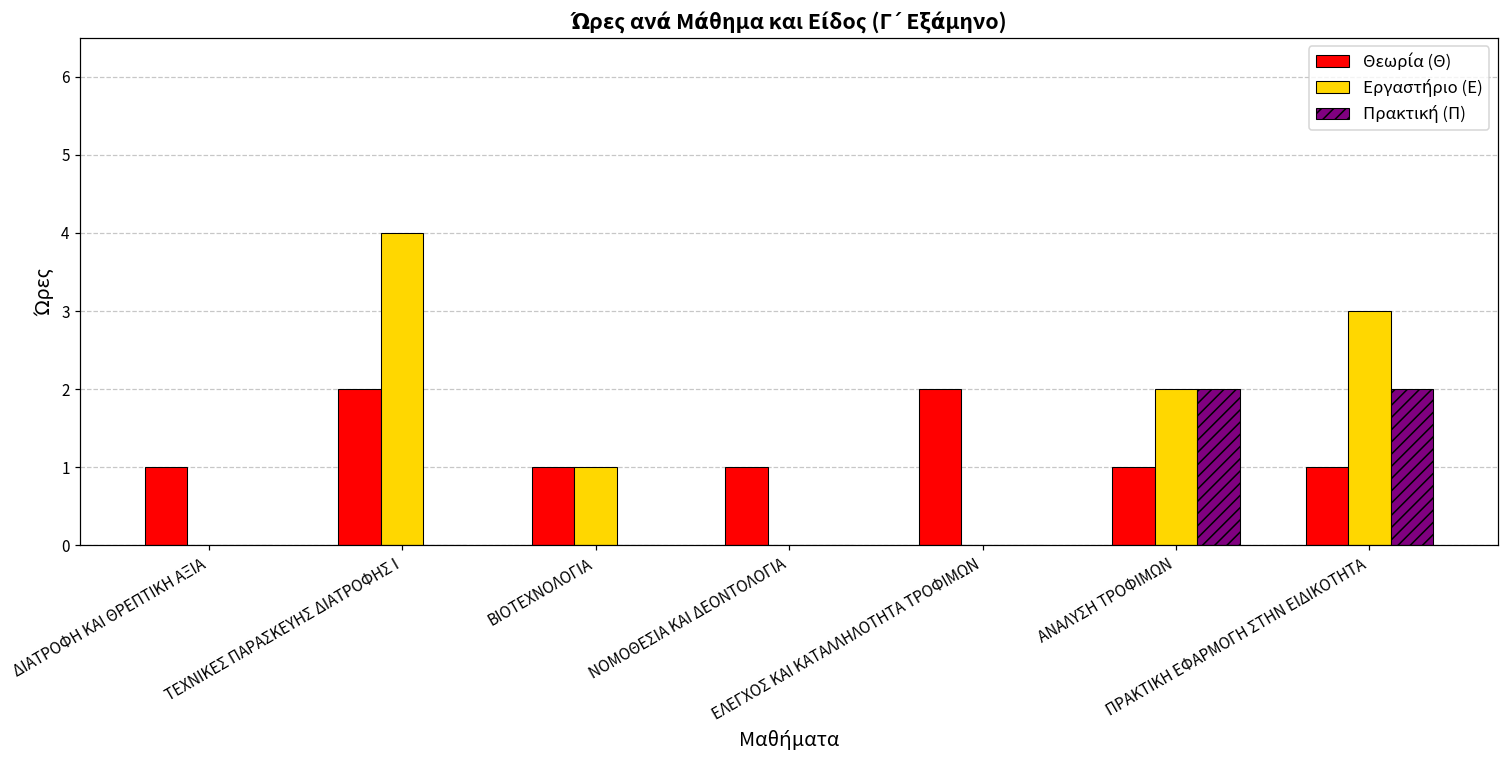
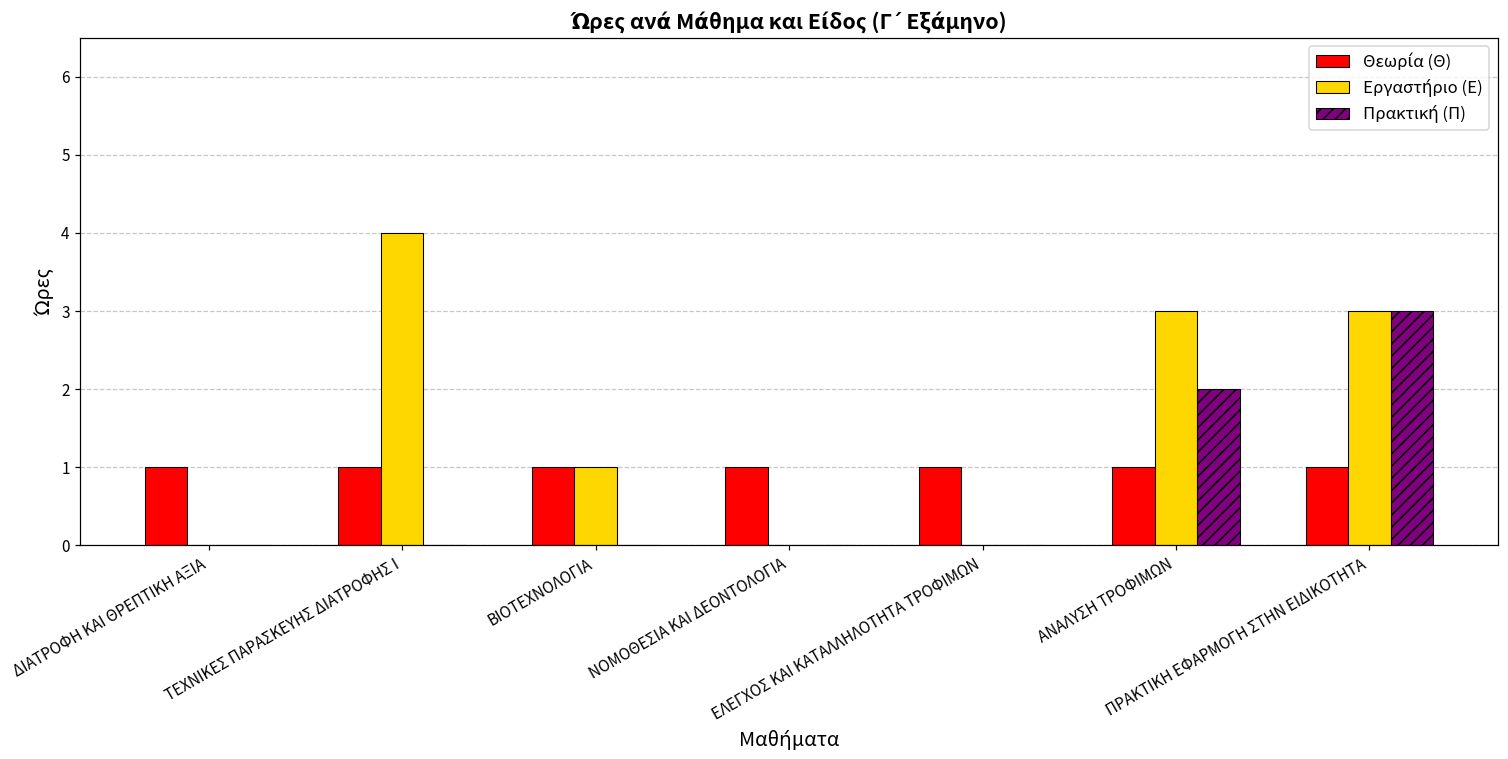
Θεωρία (Θ), ΤΕΧΝΙΚΕΣ ΠΑΡΑΣΚΕΥΗΣ ΔΙΑΤΡΟΦΗΣ Ι: 2 -> 1
Θεωρία (Θ), ΕΛΕΓΧΟΣ ΚΑΙ ΚΑΤΑΛΛΗΛΟΤΗΤΑ ΤΡΟΦΙΜΩΝ: 2 -> 1
Εργαστήριο (Ε), ΑΝΑΛΥΣΗ ΤΡΟΦΙΜΩΝ: 2 -> 3
Πρακτική (Π), ΠΡΑΚΤΙΚΗ ΕΦΑΡΜΟΓΗ ΣΤΗΝ ΕΙΔΙΚΟΤΗΤΑ: 2 -> 3
